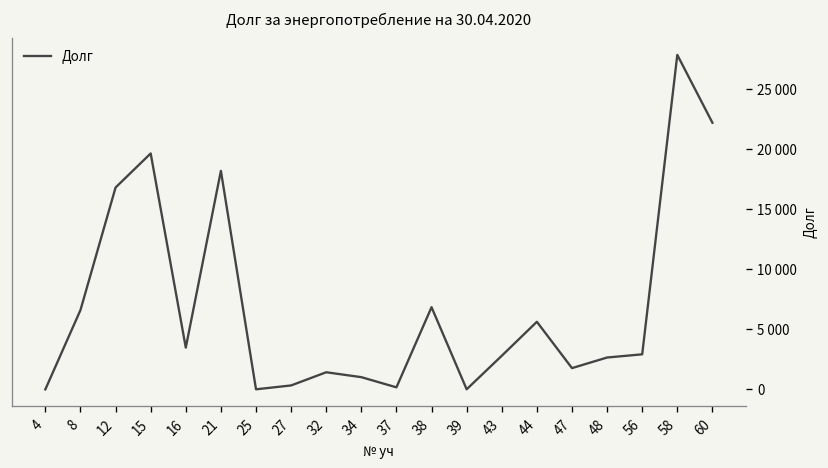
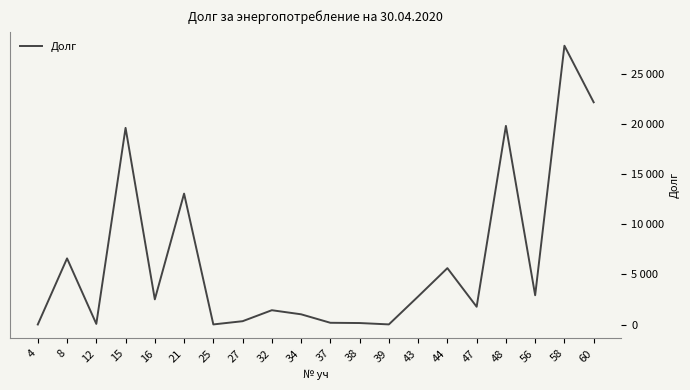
12: 16800 -> 100
16: 3500 -> 2500
21: 18200 -> 13100
38: 6800 -> 200
48: 2700 -> 19800
